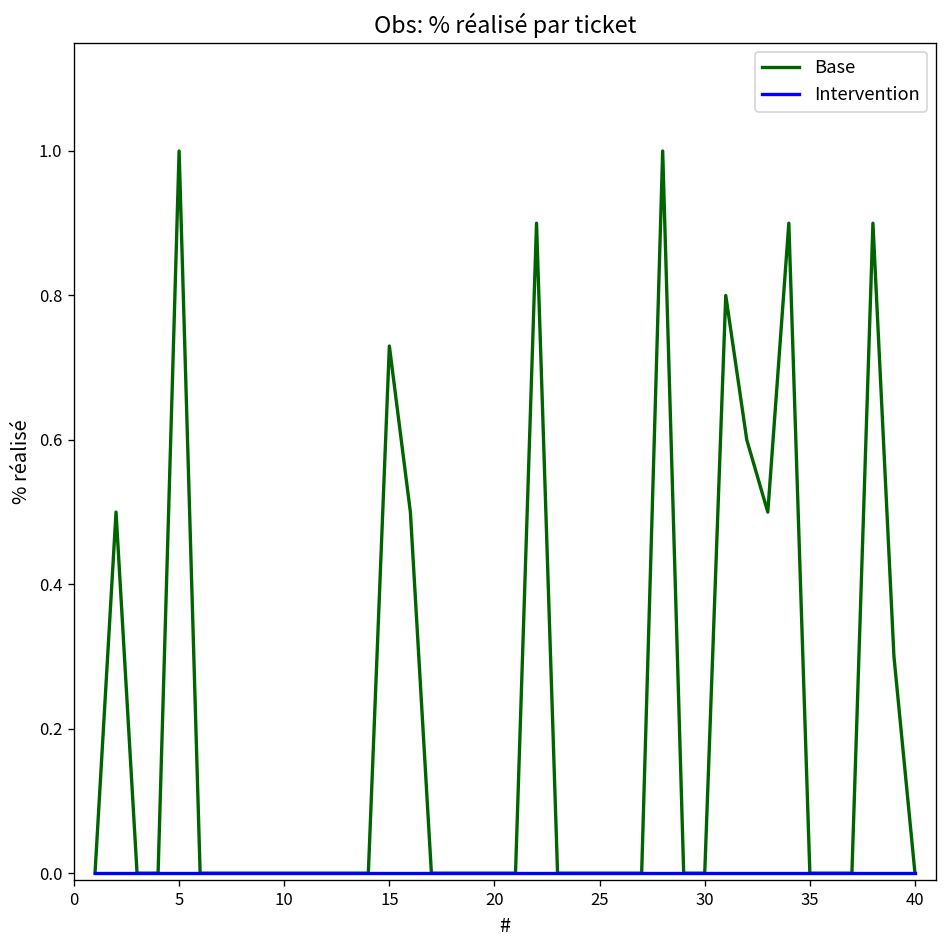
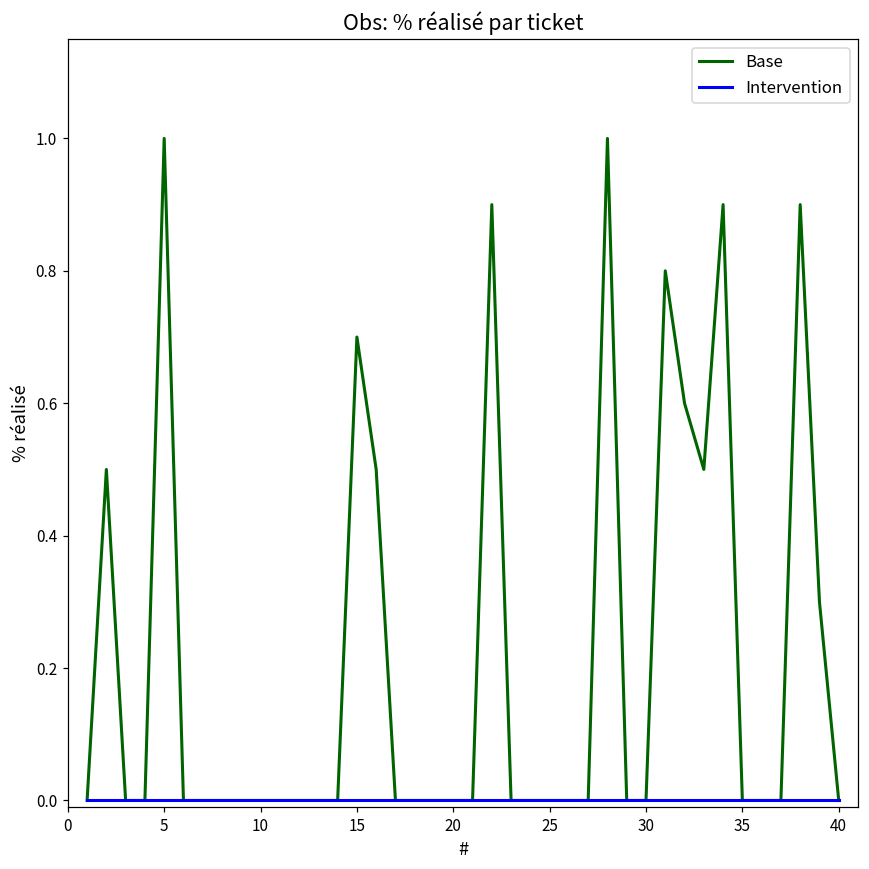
Base, 15: 0.73 -> 0.70
